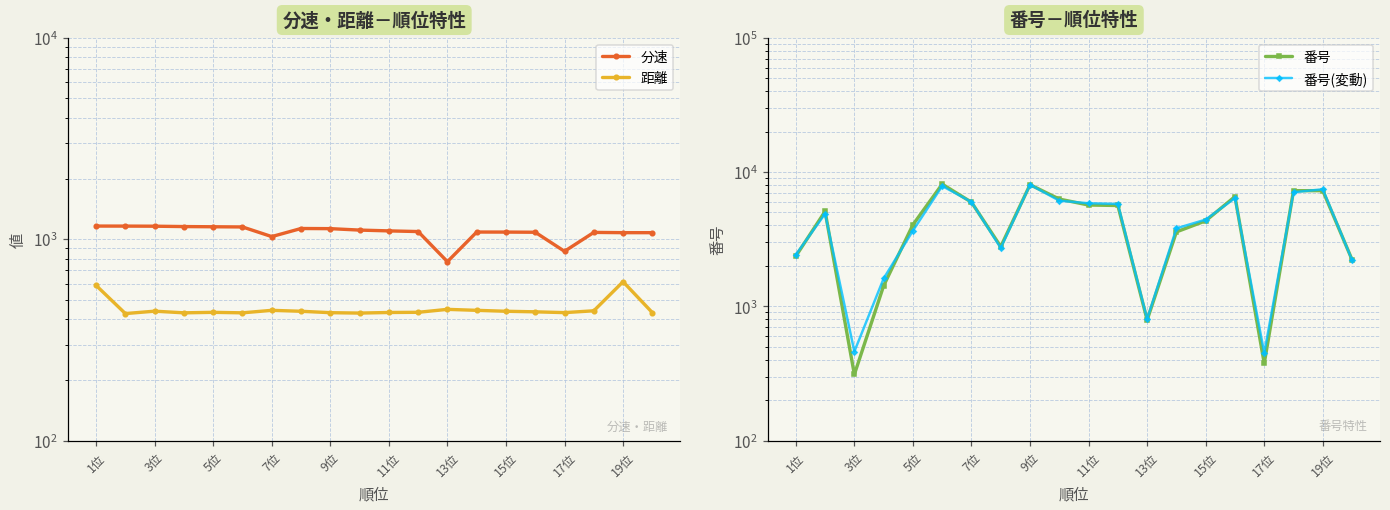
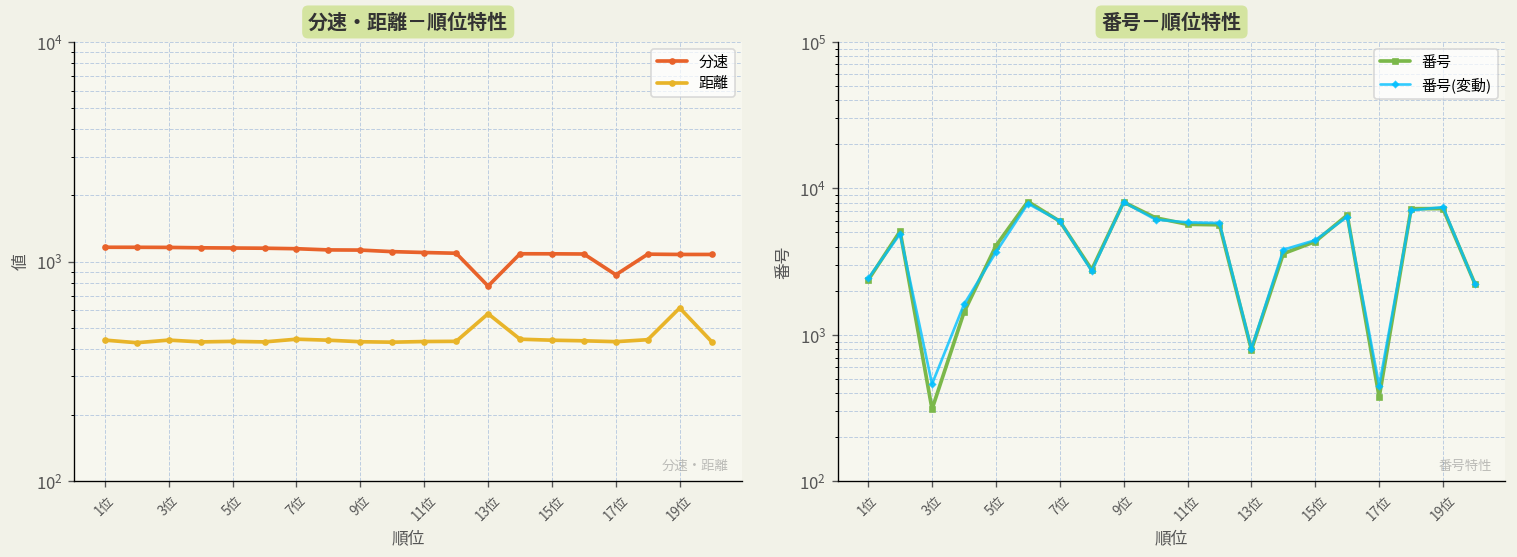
分速・距離－順位特性, 距離, 1位: 590 -> 440
分速・距離－順位特性, 分速, 7位: 1000 -> 1100
分速・距離－順位特性, 距離, 13位: 450 -> 580
